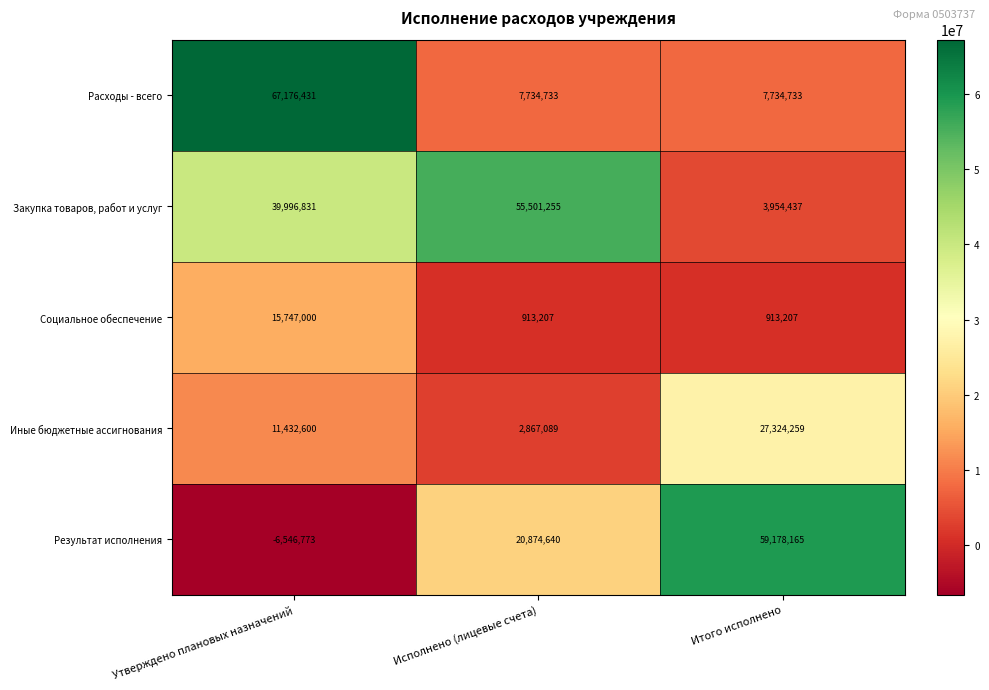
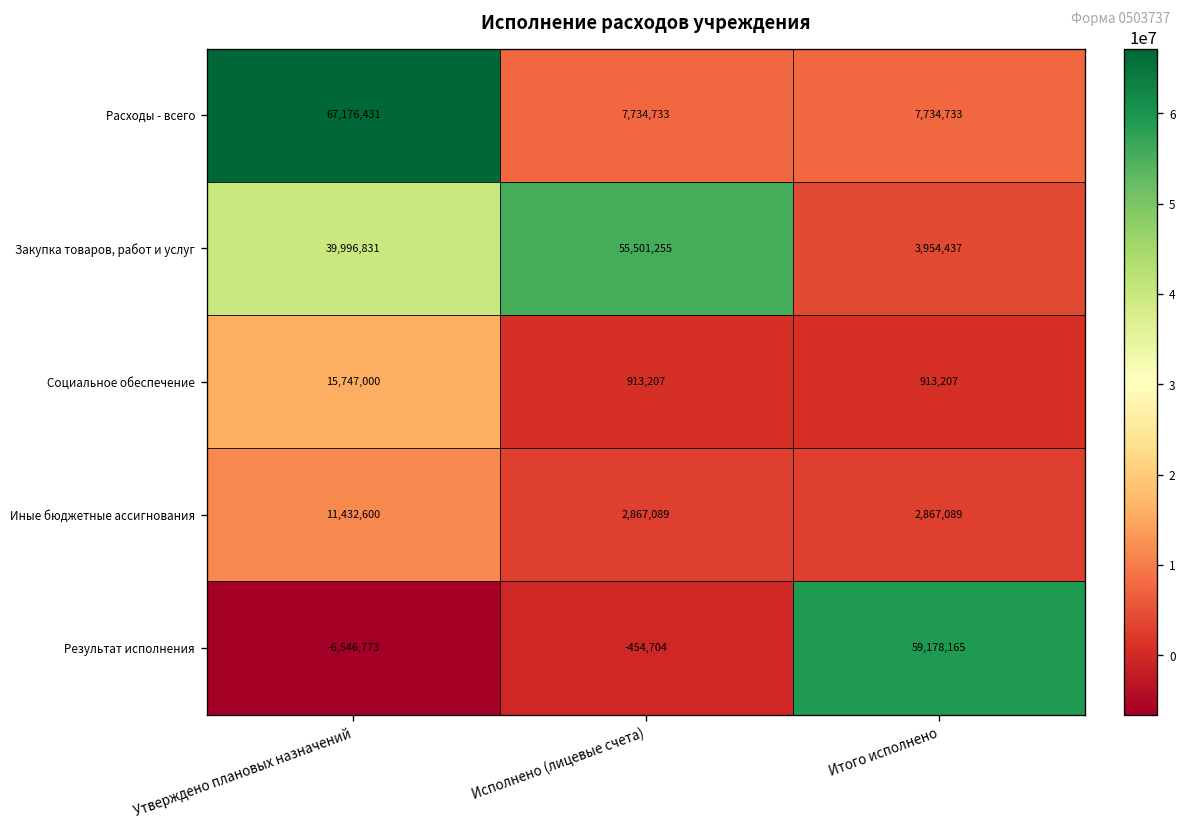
Иные бюджетные ассигнования, Итого исполнено: 27,324,259 -> 2,867,089
Результат исполнения, Исполнено (лицевые счета): 20,874,640 -> -454,704
